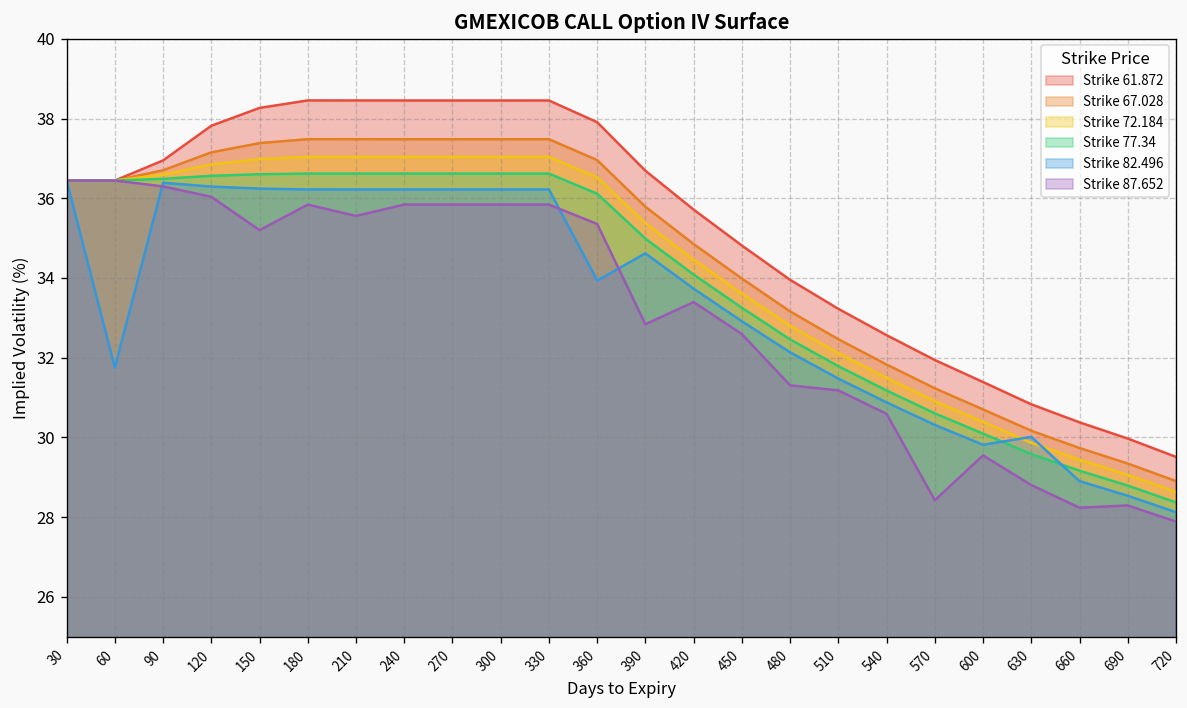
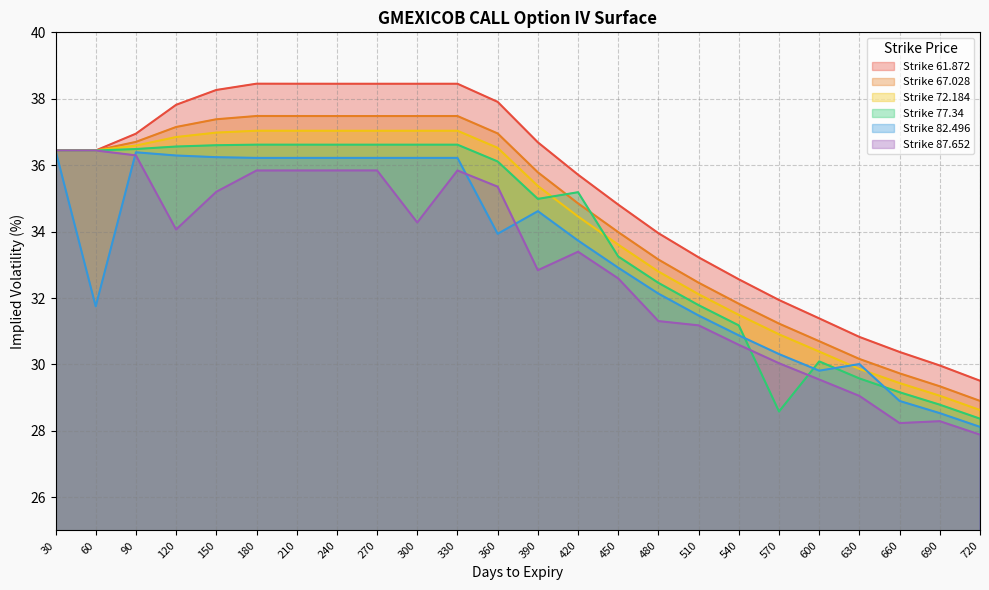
Strike 87.652, 120: 36.0 -> 34.1
Strike 87.652, 210: 35.6 -> 35.8
Strike 87.652, 300: 35.8 -> 34.3
Strike 77.34, 420: 34.1 -> 35.2
Strike 77.34, 570: 30.6 -> 28.6
Strike 87.652, 570: 28.4 -> 30.0
Strike 87.652, 630: 28.8 -> 29.1
